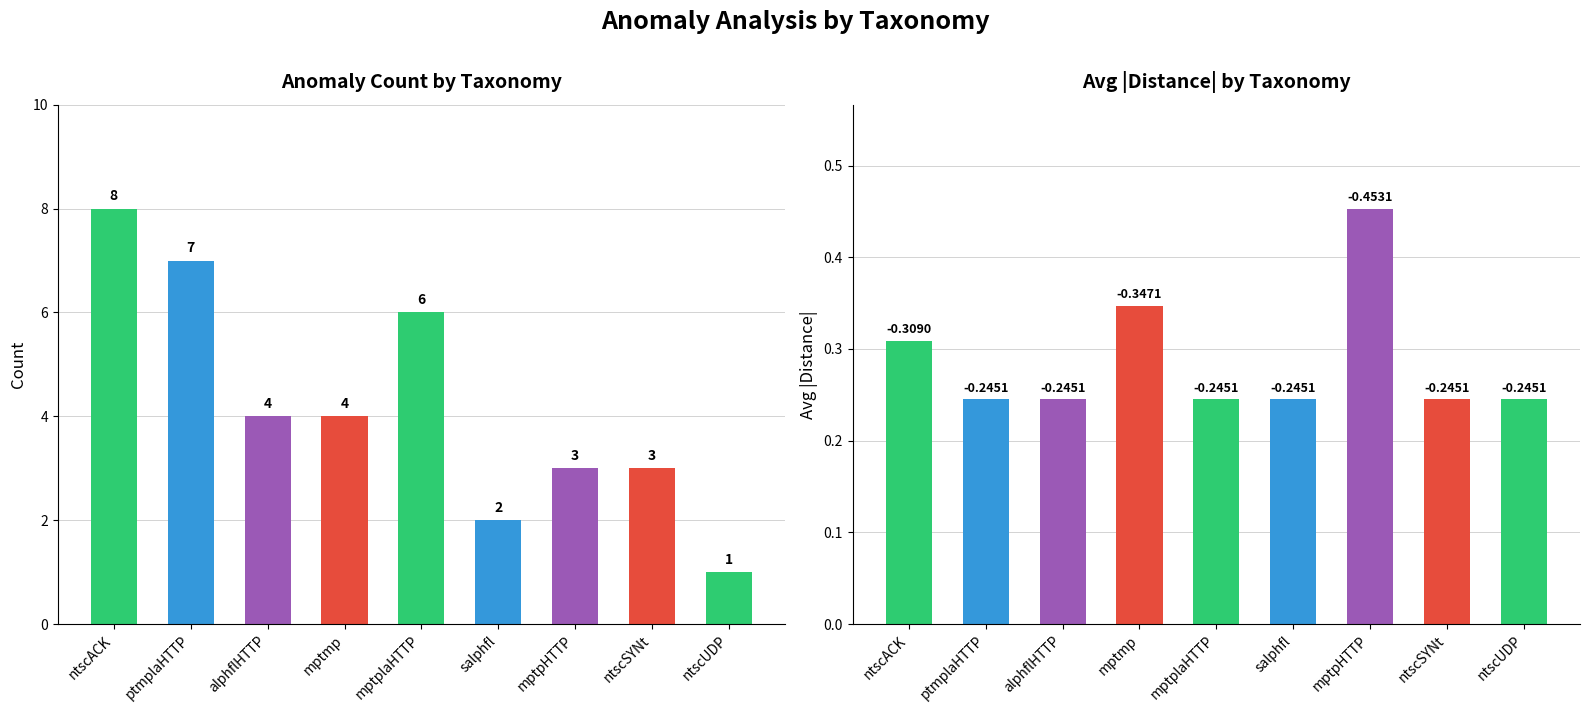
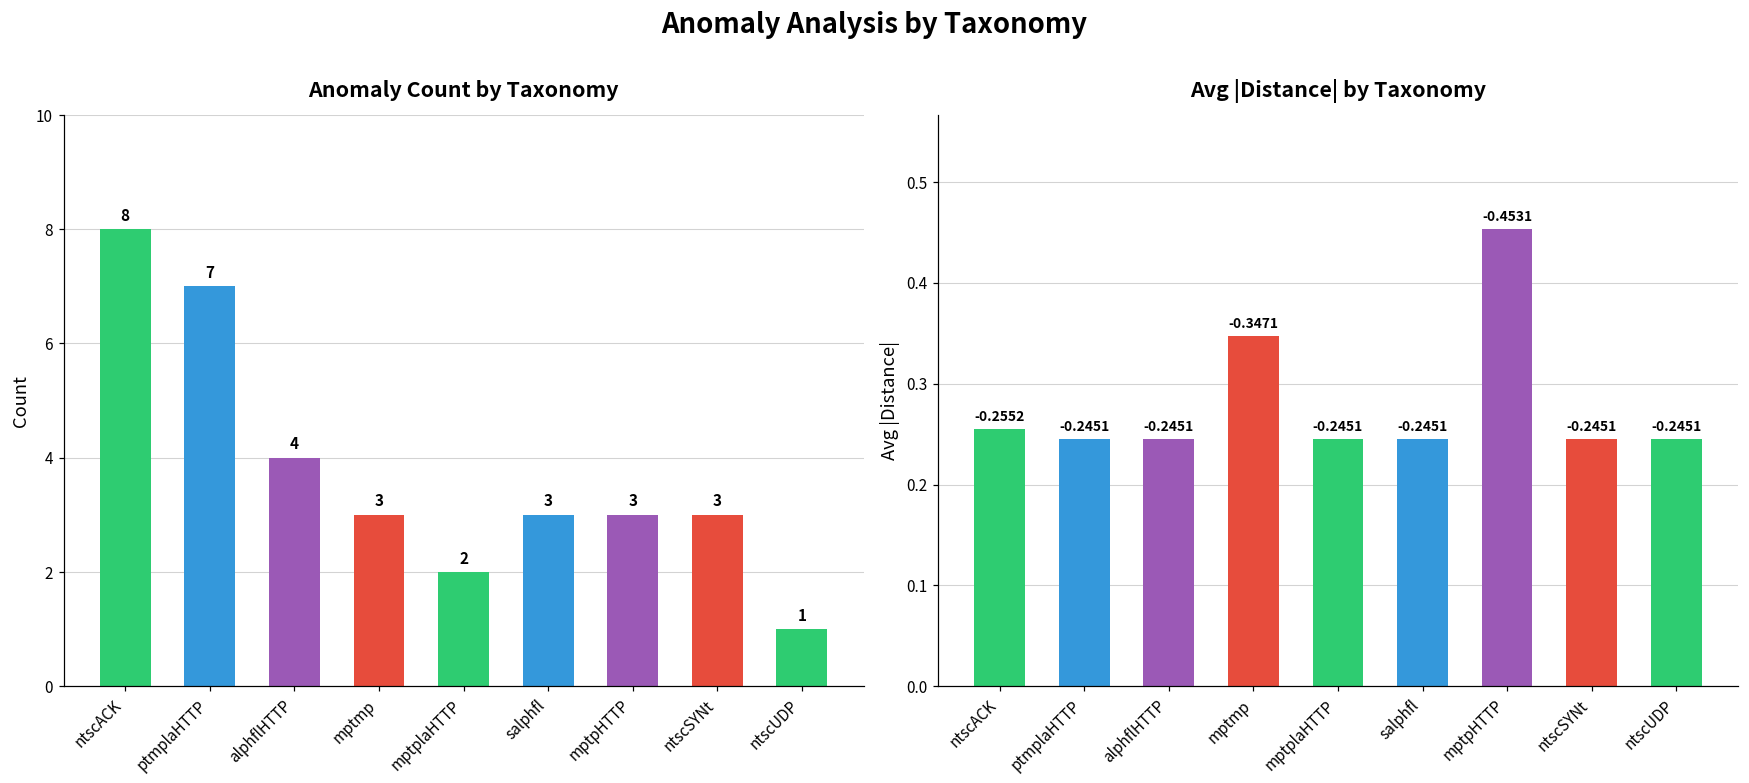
Anomaly Count by Taxonomy, mptmp: 4 -> 3
Anomaly Count by Taxonomy, mptplaHTTP: 6 -> 2
Anomaly Count by Taxonomy, salphfl: 2 -> 3
Avg |Distance| by Taxonomy, ntscACK: -0.3090 -> -0.2552
